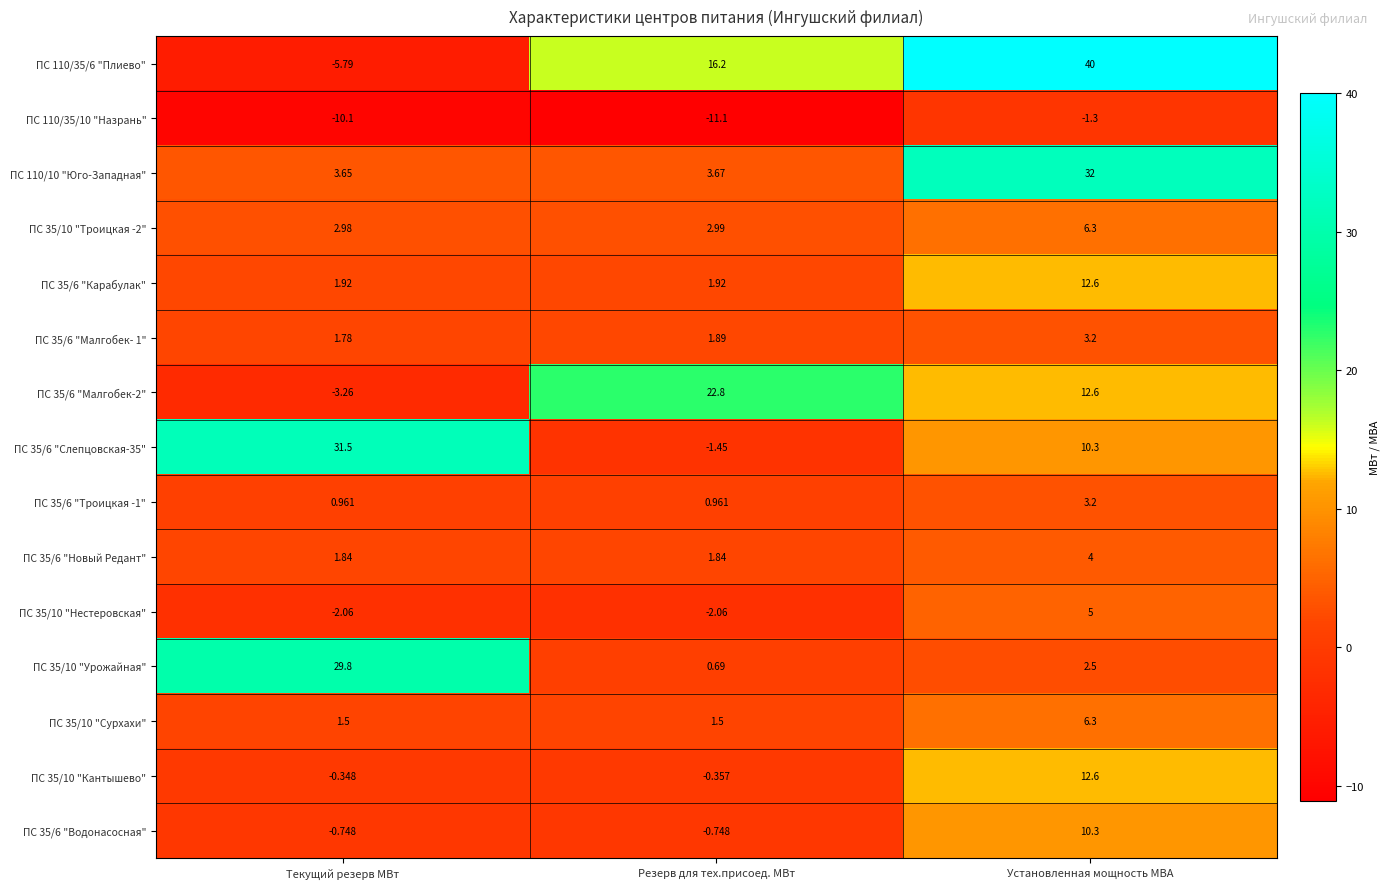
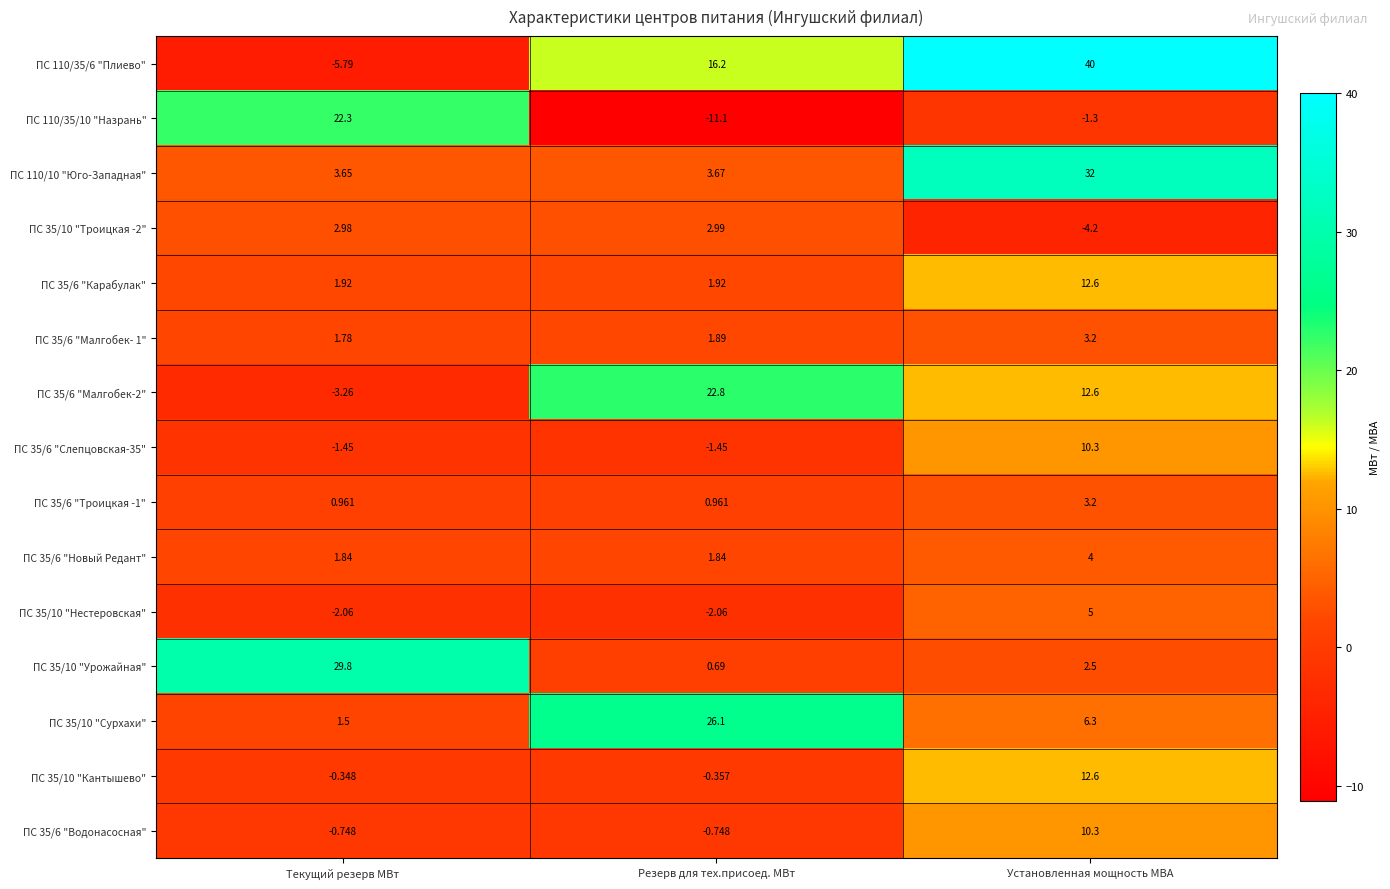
ПС 110/35/10 "Назрань", Текущий резерв МВт: -10.1 -> 22.3
ПС 35/10 "Троицкая -2", Установленная мощность МВА: 6.3 -> -4.2
ПС 35/6 "Слепцовская-35", Текущий резерв МВт: 31.5 -> -1.45
ПС 35/10 "Сурхахи", Резерв для тех.присоед. МВт: 1.5 -> 26.1
